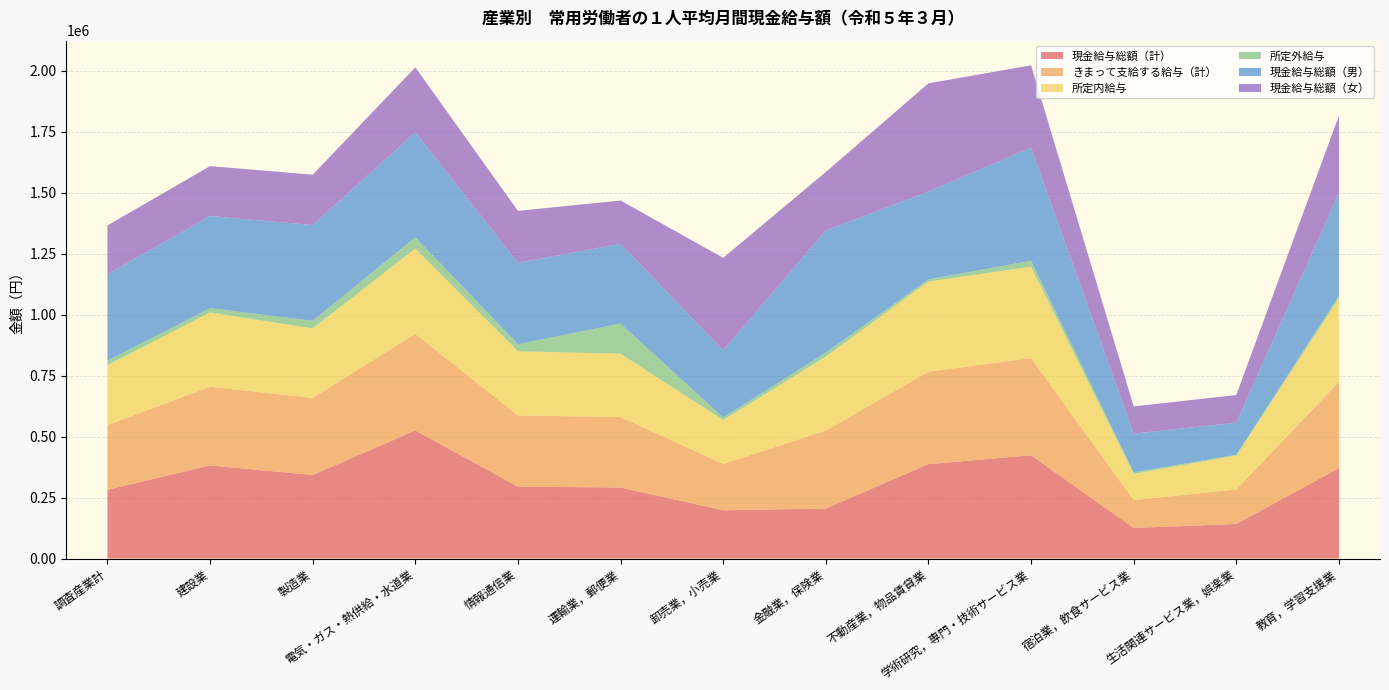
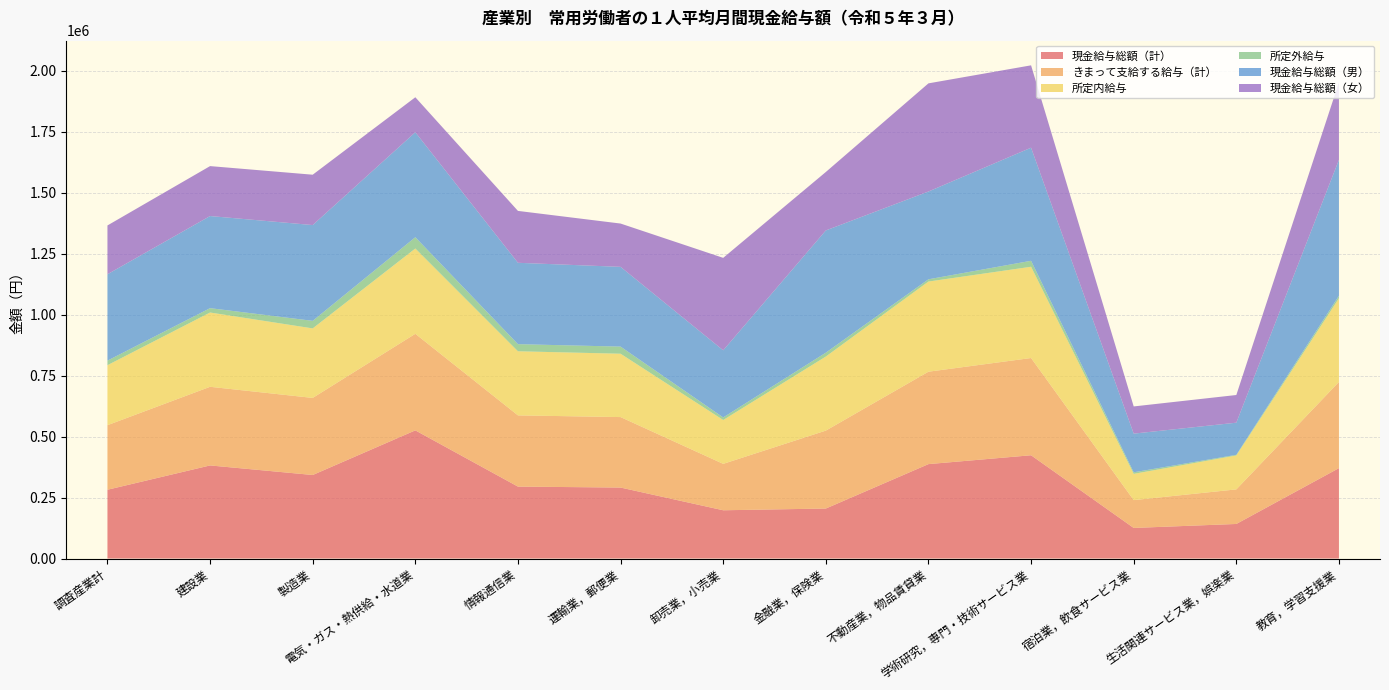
現金給与総額（女）, 電気・ガス・熱供給・水道業: 270000 -> 140000
所定外給与, 運輸業，郵便業: 120000 -> 30000
現金給与総額（男）, 教育，学習支援業: 420000 -> 560000
